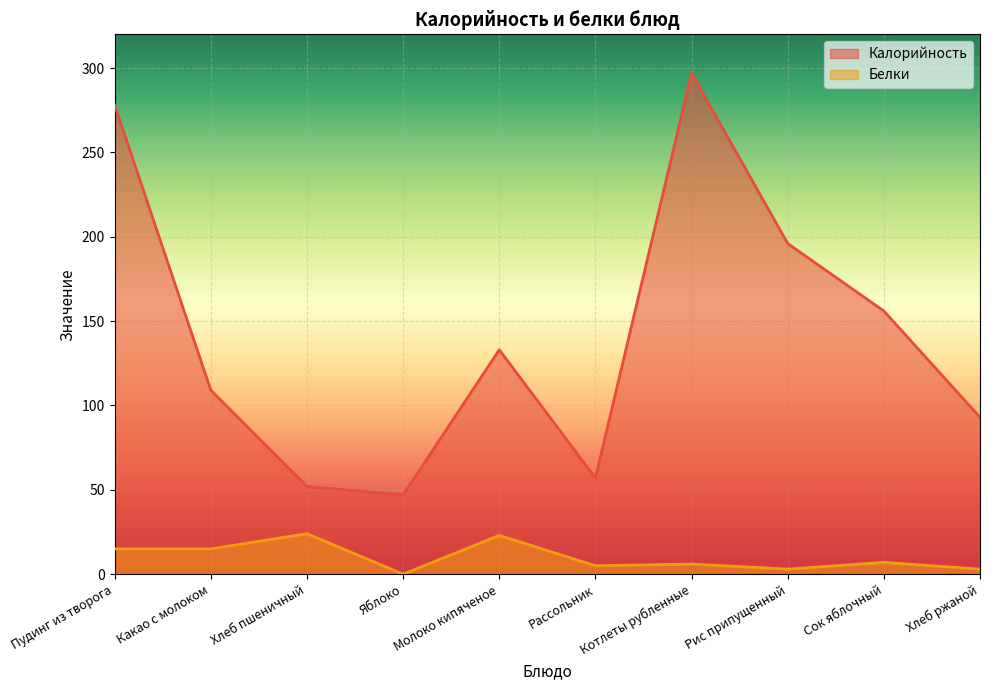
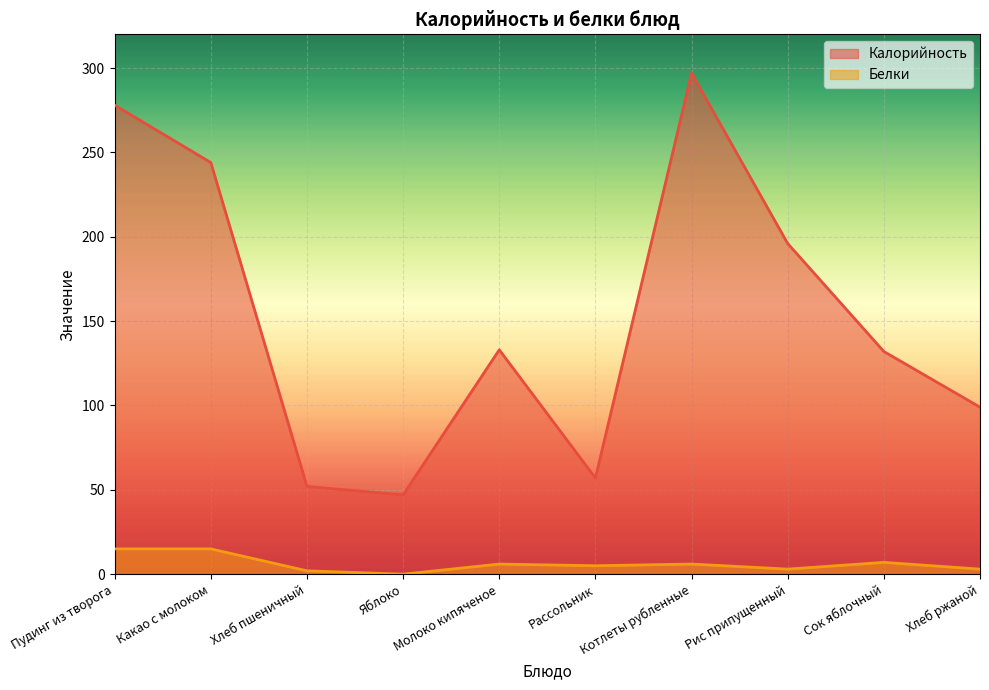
Калорийность, Какао с молоком: 109 -> 244
Белки, Хлеб пшеничный: 24 -> 2
Белки, Молоко кипяченое: 23 -> 6
Калорийность, Сок яблочный: 156 -> 132
Калорийность, Хлеб ржаной: 93 -> 99
